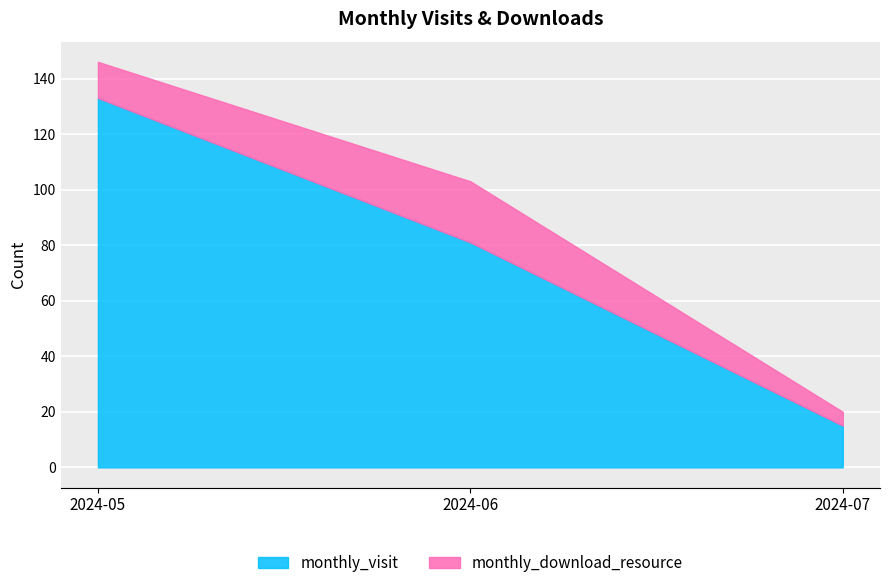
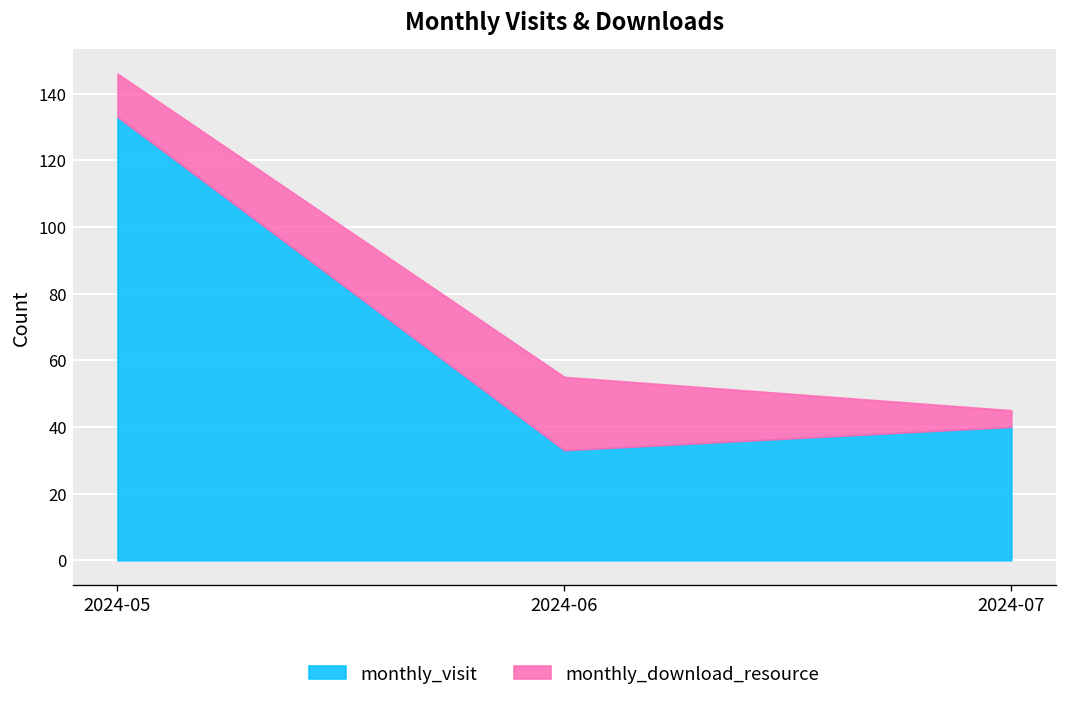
monthly_visit, 2024-06: 81 -> 33
monthly_visit, 2024-07: 15 -> 40
